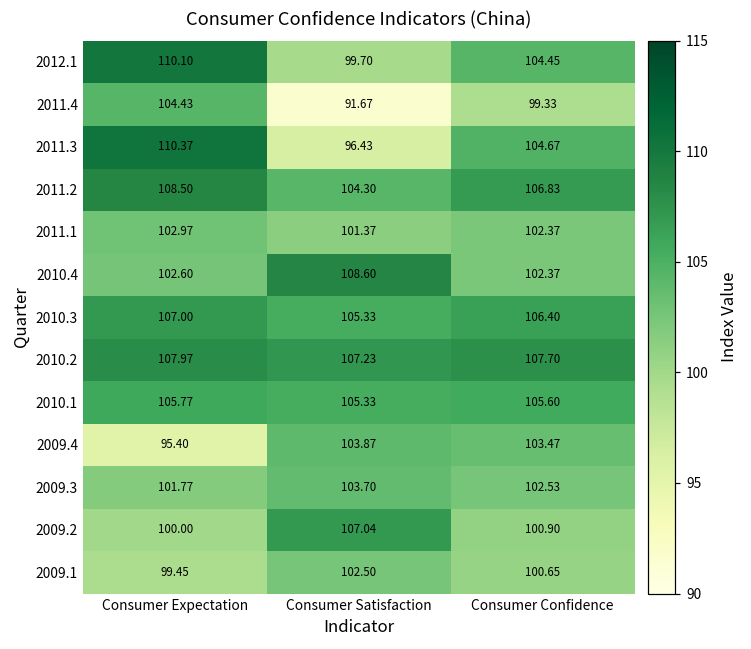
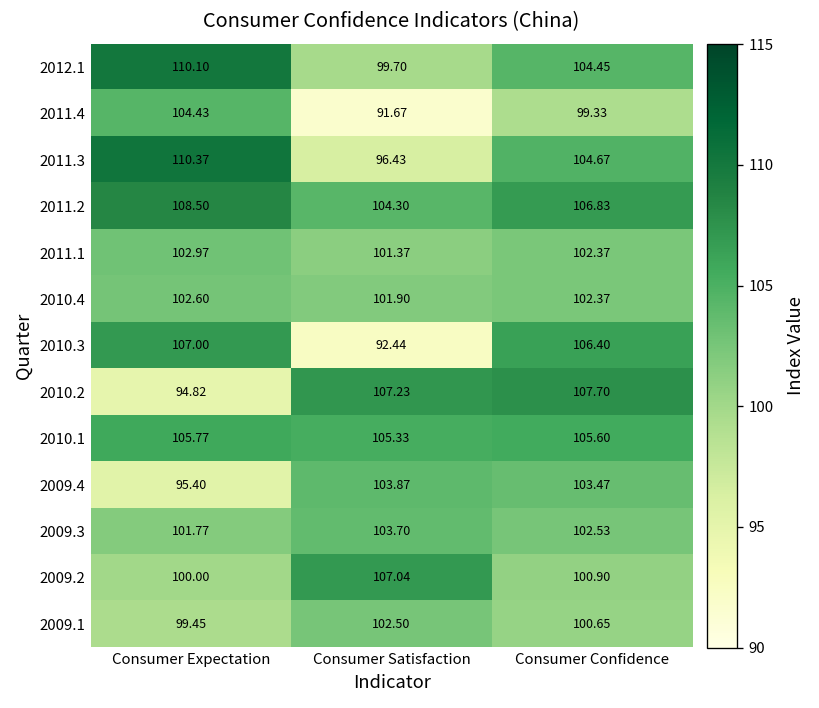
2010.4, Consumer Satisfaction: 108.60 -> 101.90
2010.3, Consumer Satisfaction: 105.33 -> 92.44
2010.2, Consumer Expectation: 107.97 -> 94.82
